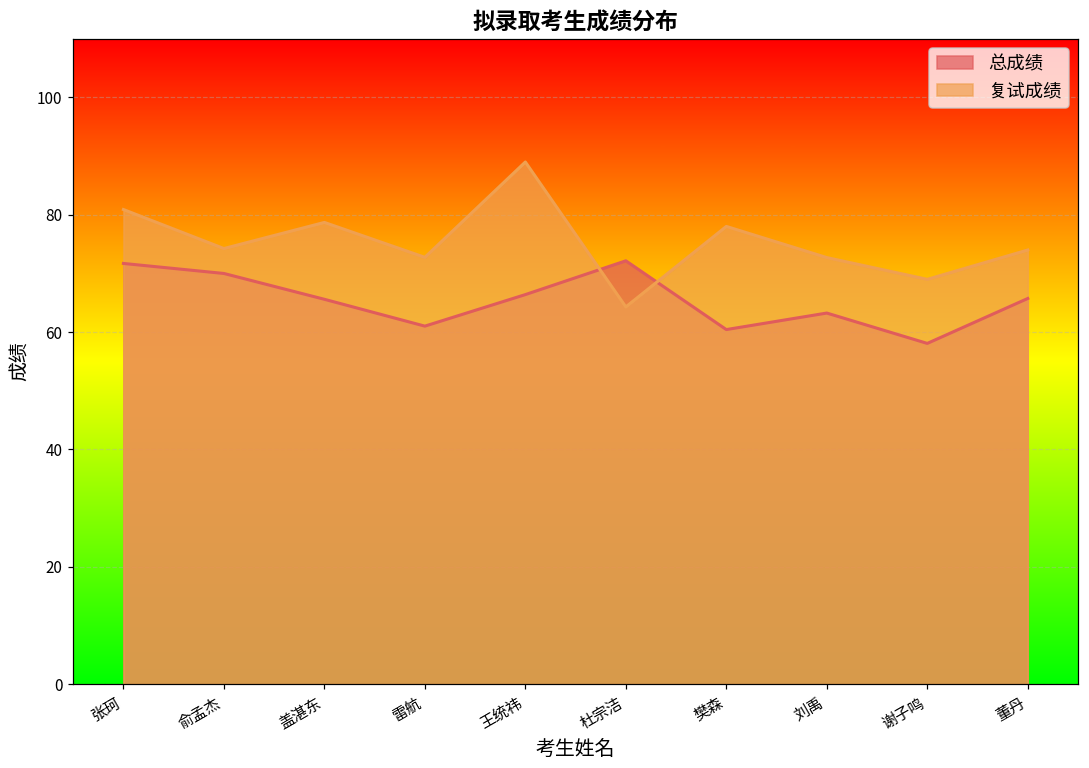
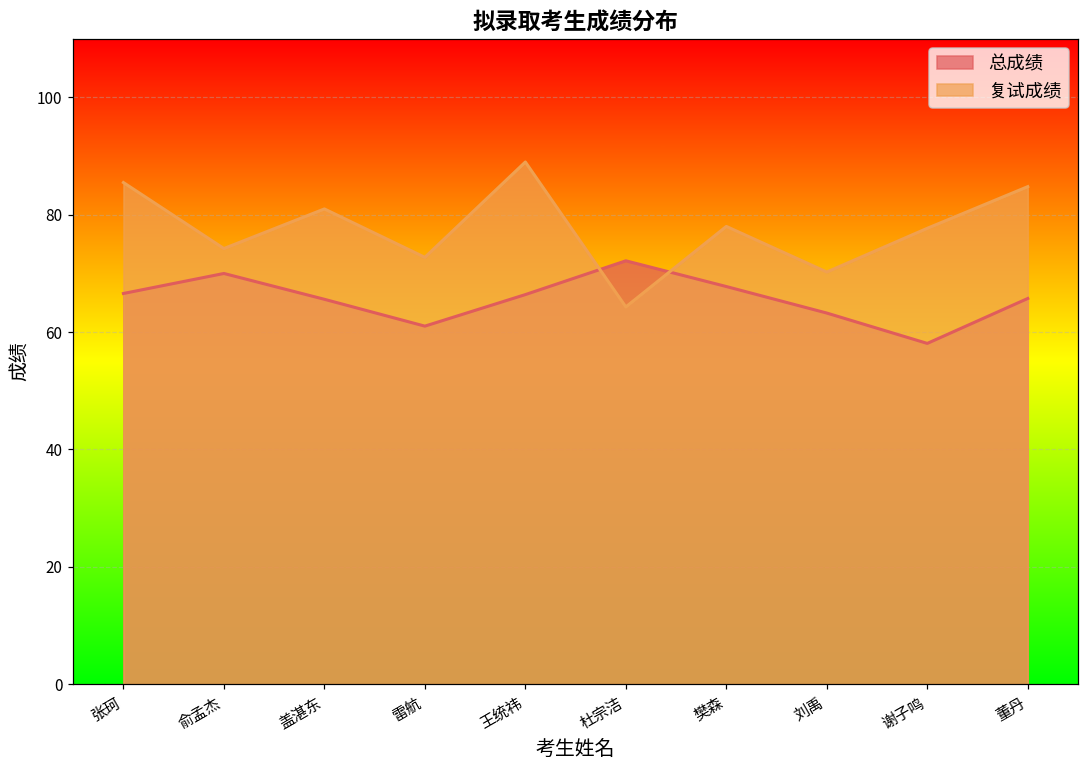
总成绩, 张珂: 72 -> 67
复试成绩, 张珂: 81 -> 86
复试成绩, 盖湛东: 79 -> 81
总成绩, 樊森: 60 -> 68
复试成绩, 刘禹: 73 -> 70
复试成绩, 谢子鸣: 69 -> 78
复试成绩, 董丹: 74 -> 85
